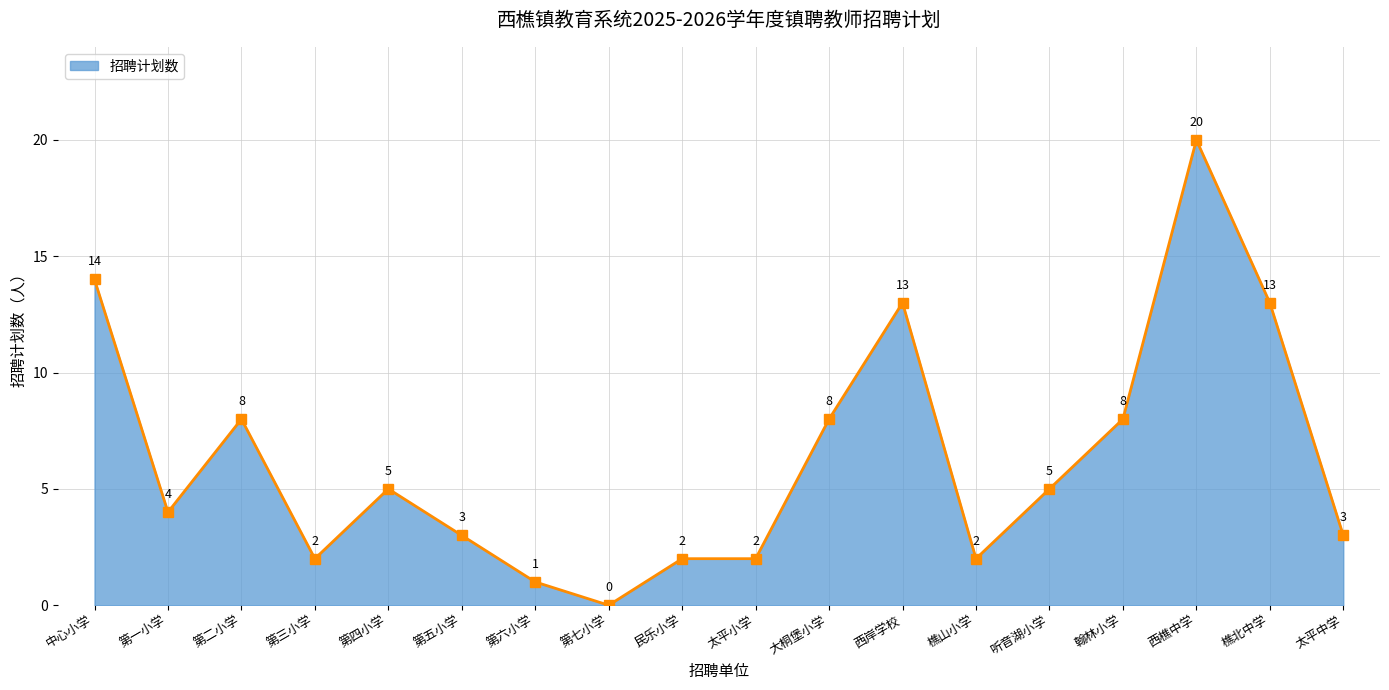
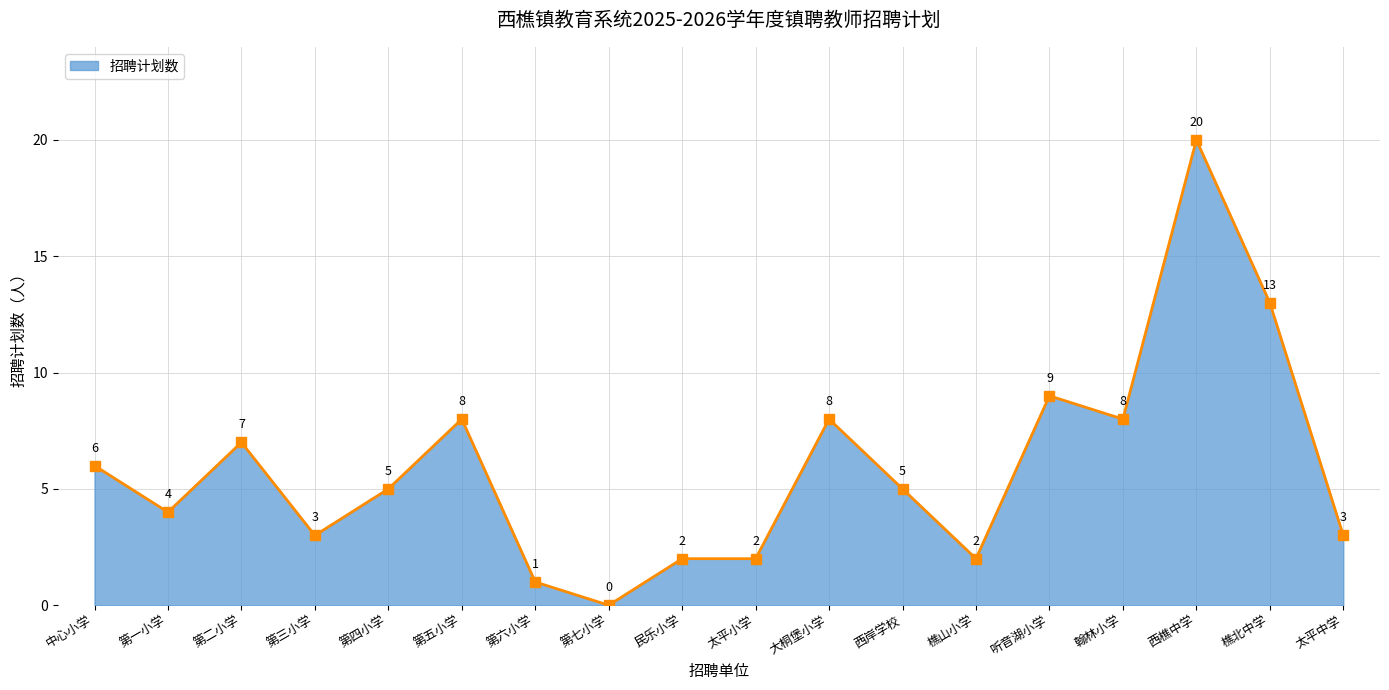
中心小学: 14 -> 6
第二小学: 8 -> 7
第三小学: 2 -> 3
第五小学: 3 -> 8
西岸学校: 13 -> 5
听音湖小学: 5 -> 9
